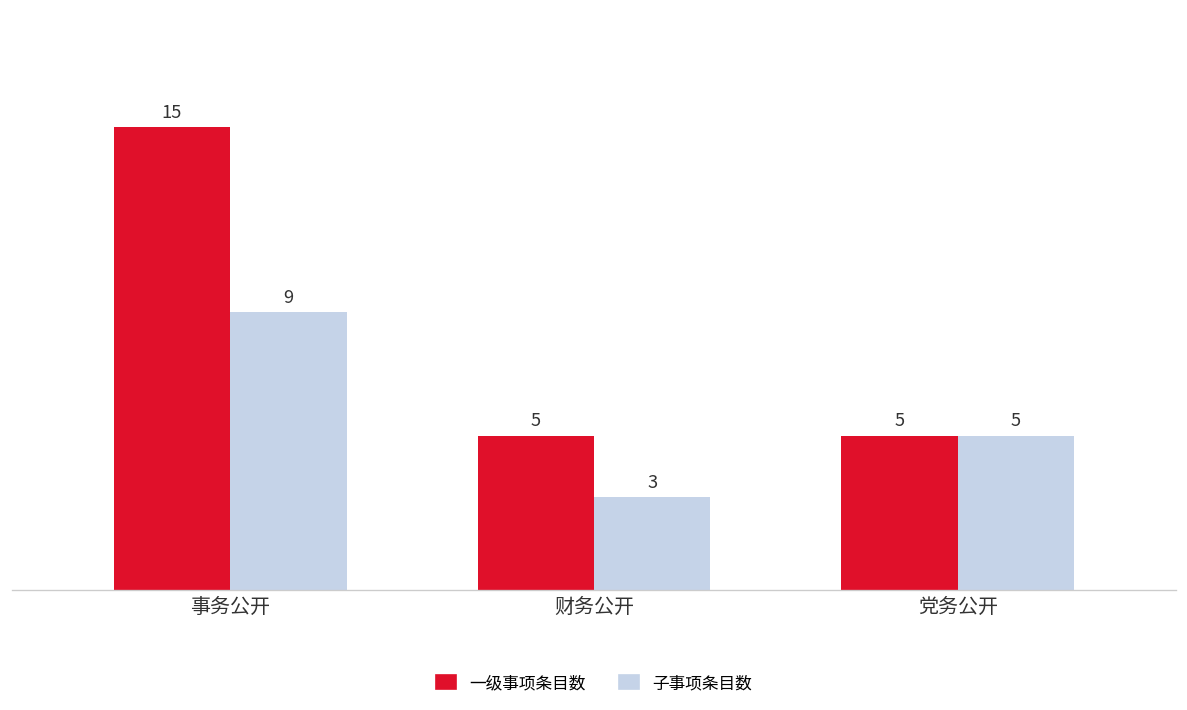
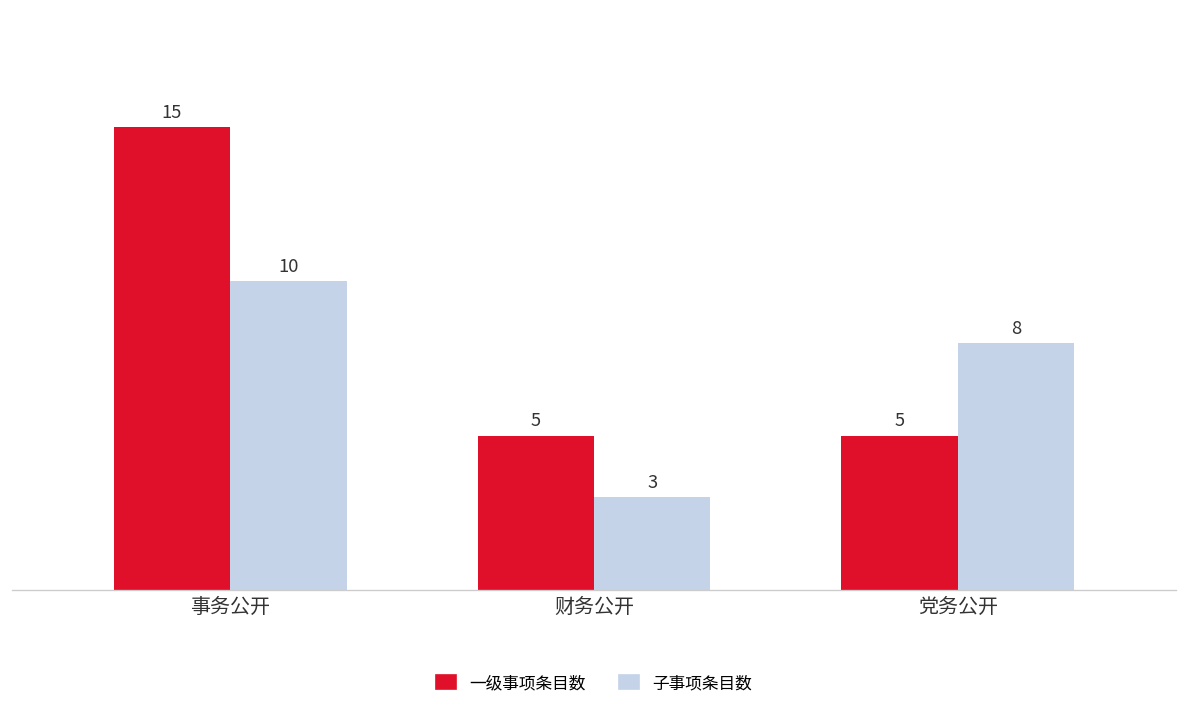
子事项条目数, 事务公开: 9 -> 10
子事项条目数, 党务公开: 5 -> 8
